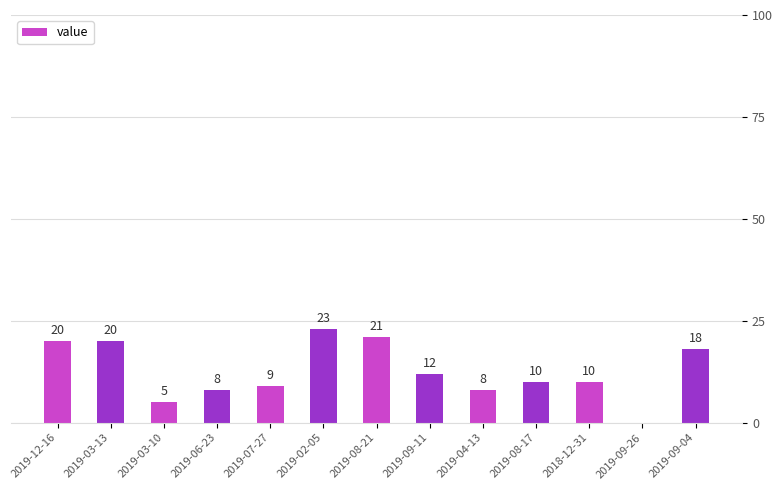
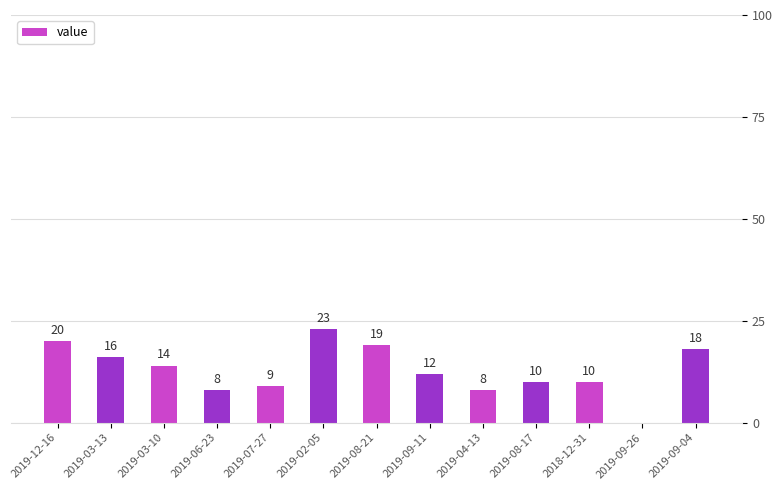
2019-03-13: 20 -> 16
2019-03-10: 5 -> 14
2019-08-21: 21 -> 19
